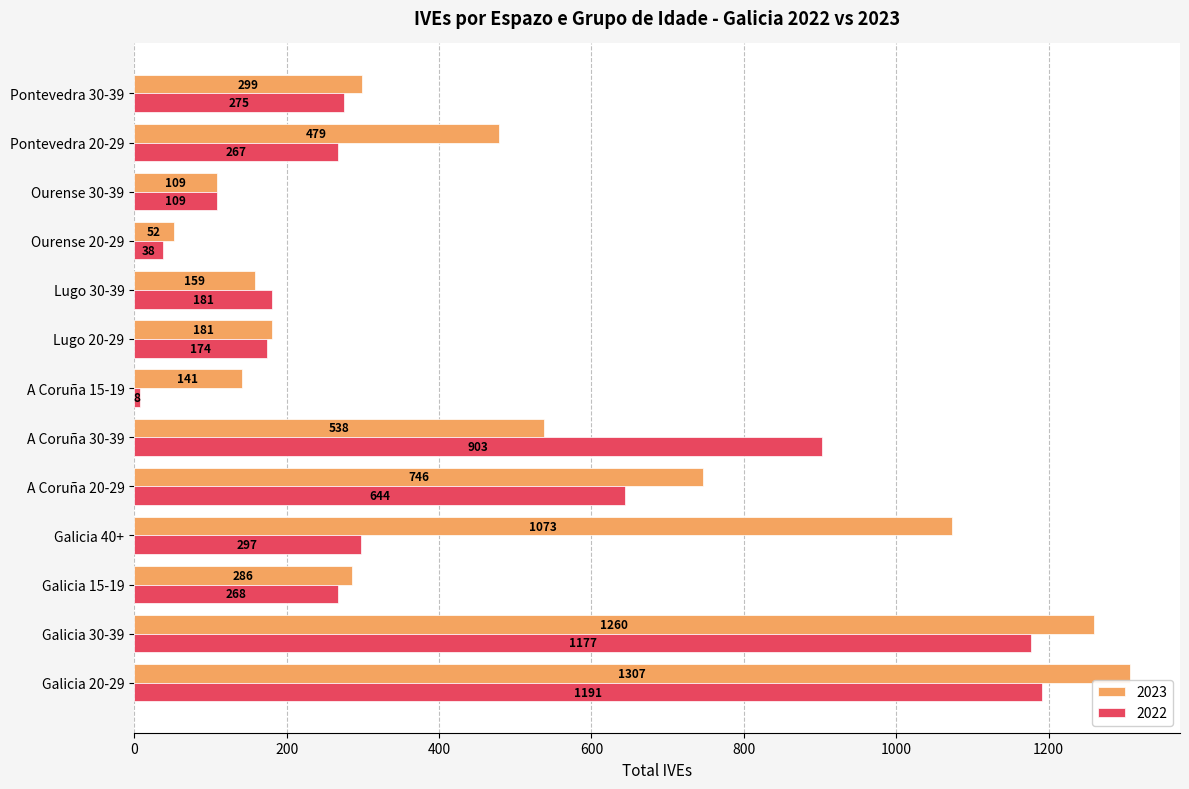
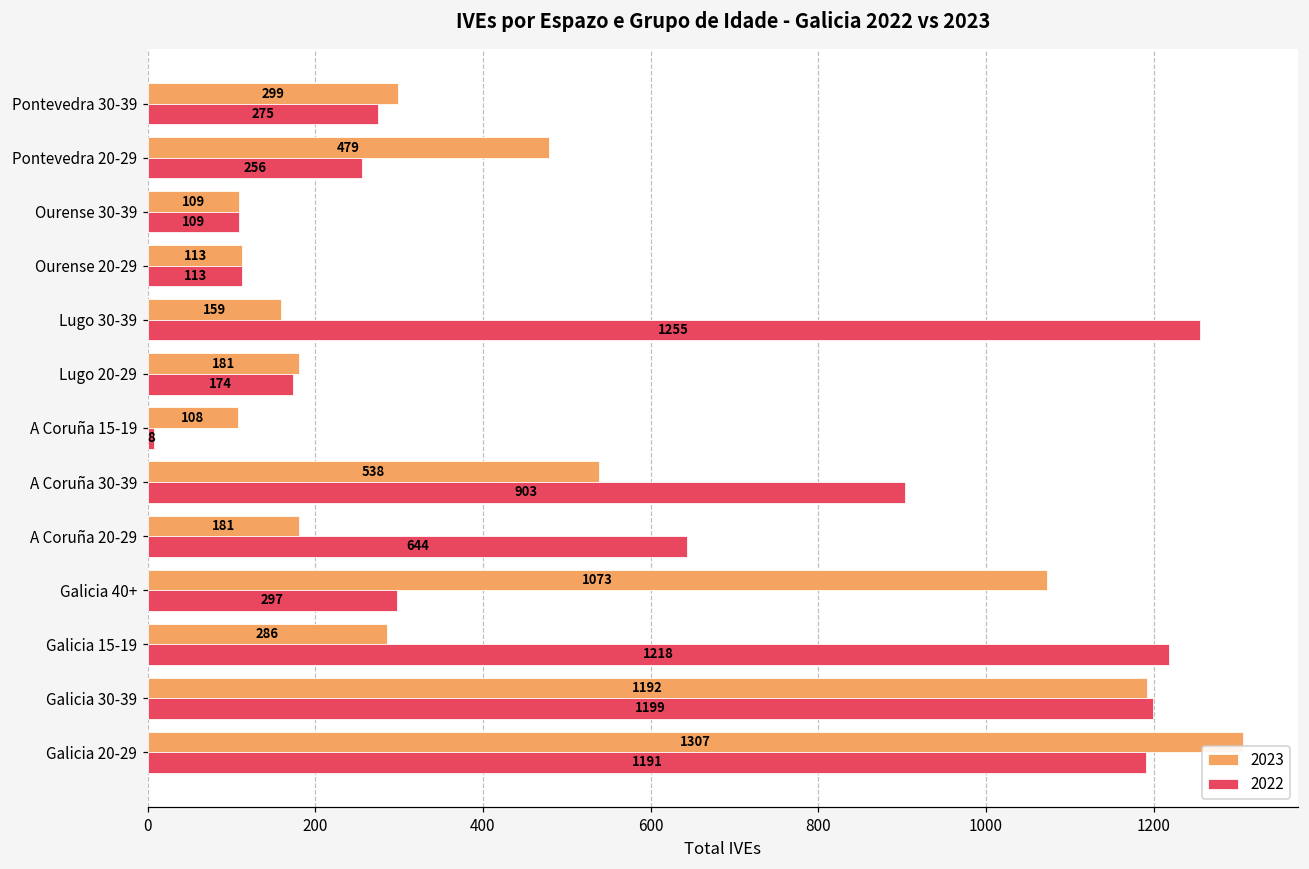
2022, Pontevedra 20-29: 267 -> 256
2023, Ourense 20-29: 52 -> 113
2022, Ourense 20-29: 38 -> 113
2022, Lugo 30-39: 181 -> 1255
2023, A Coruña 15-19: 141 -> 108
2023, A Coruña 20-29: 746 -> 181
2022, Galicia 15-19: 268 -> 1218
2023, Galicia 30-39: 1260 -> 1192
2022, Galicia 30-39: 1177 -> 1199
